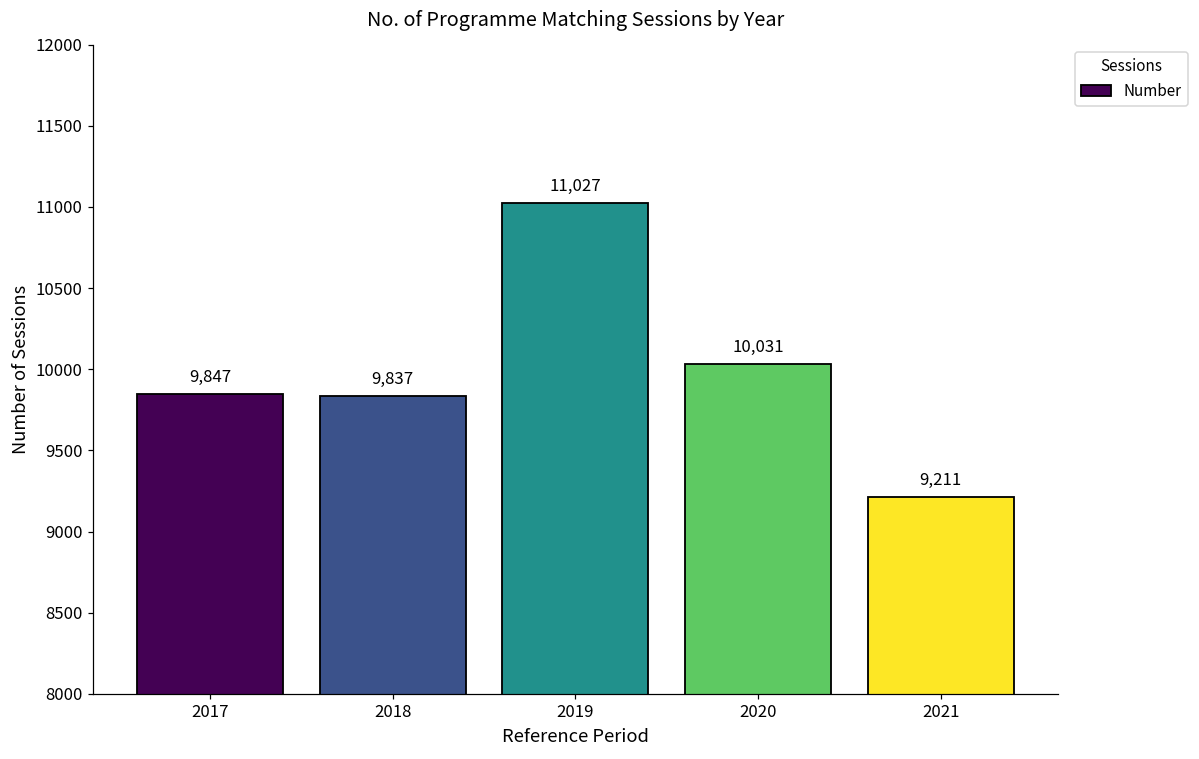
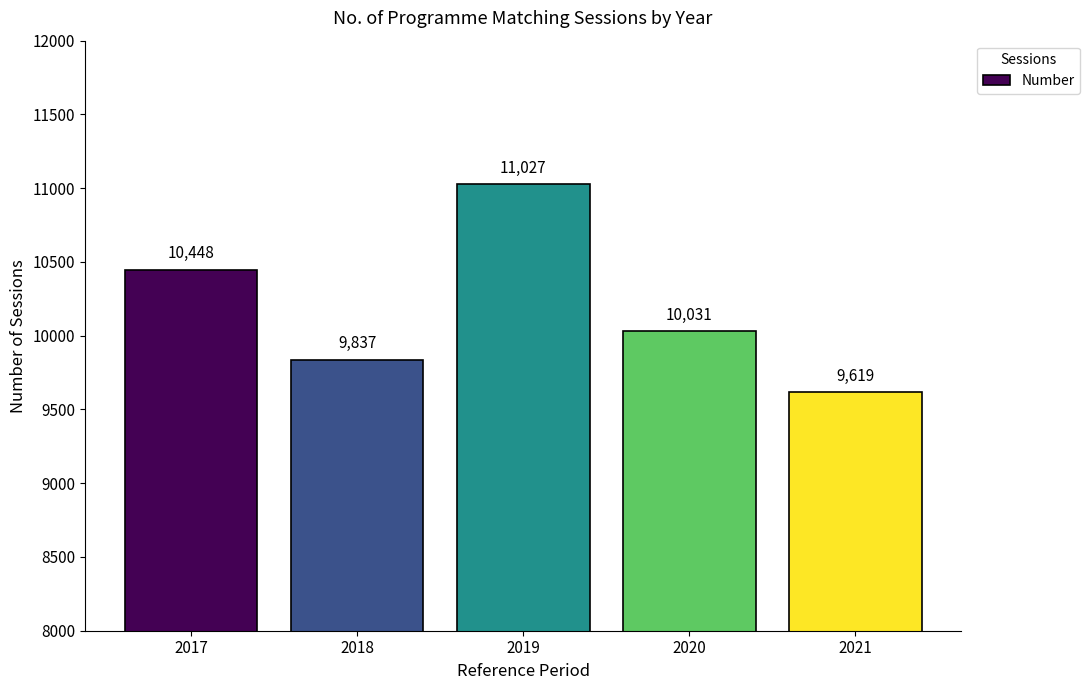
2017: 9,847 -> 10,448
2021: 9,211 -> 9,619
